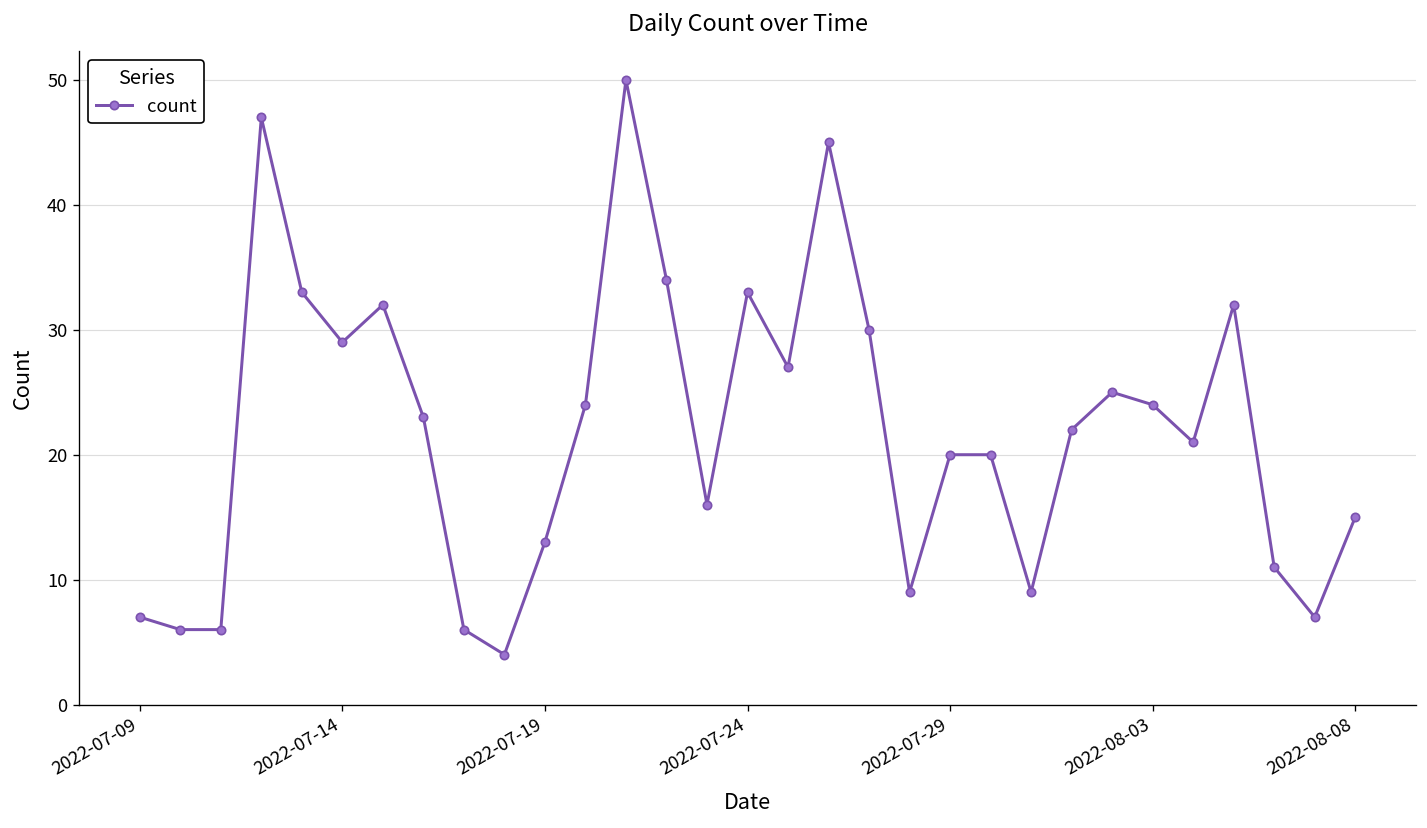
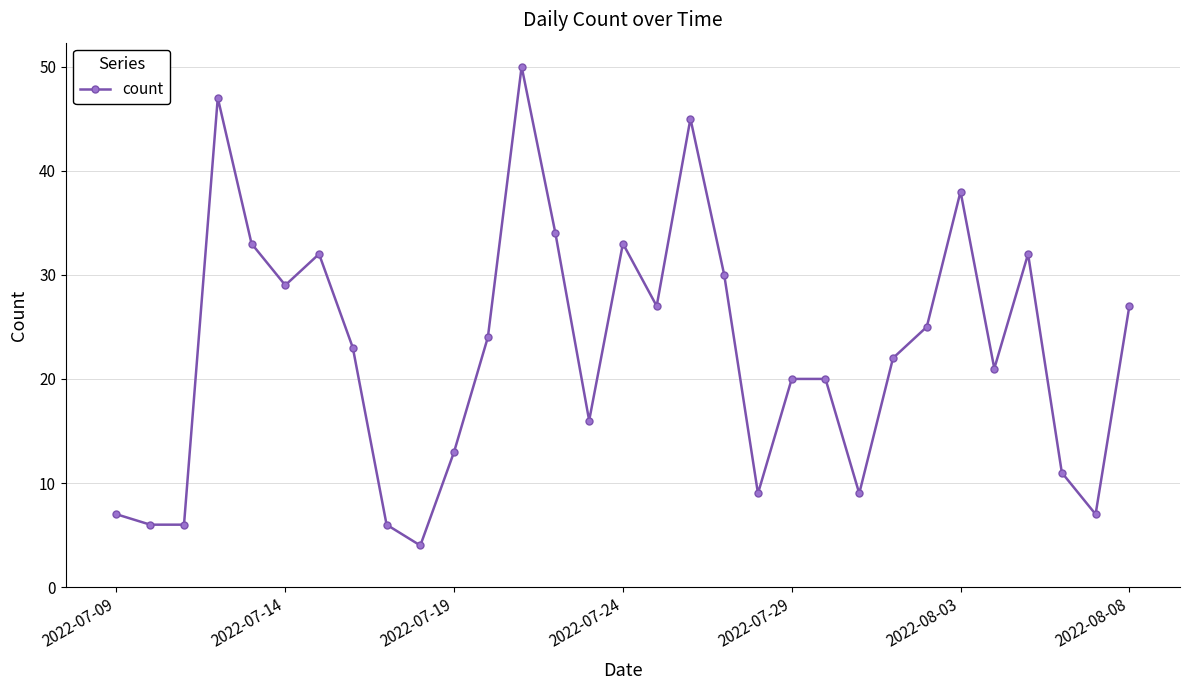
2022-08-03: 24 -> 38
2022-08-08: 15 -> 27
